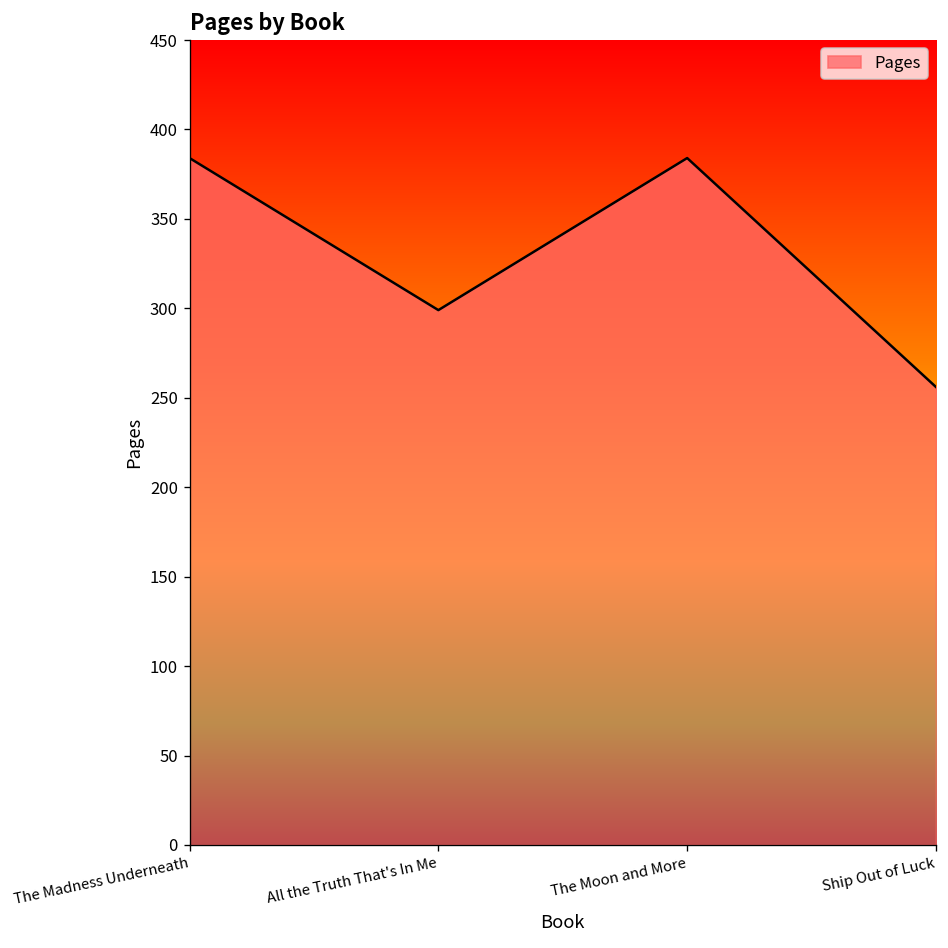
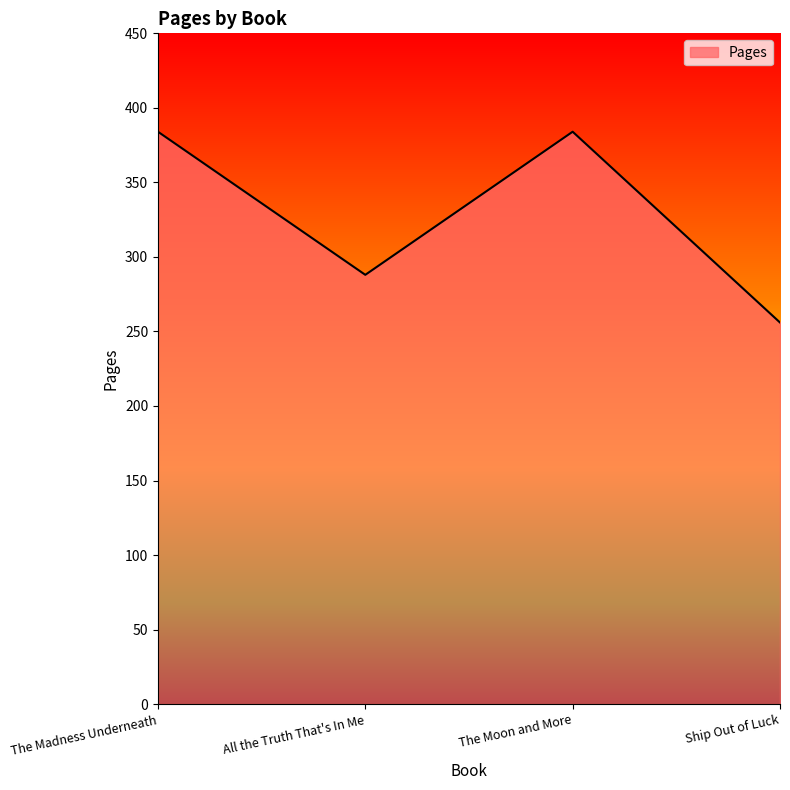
All the Truth That's In Me: 299 -> 288
